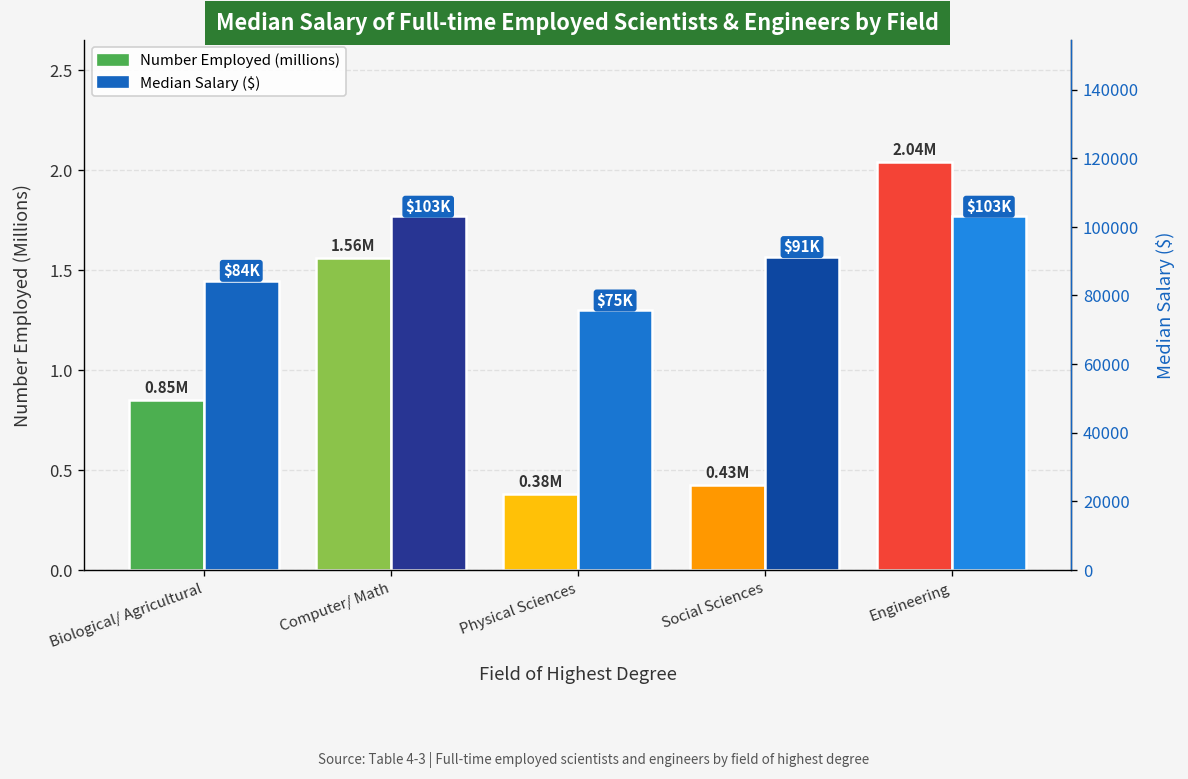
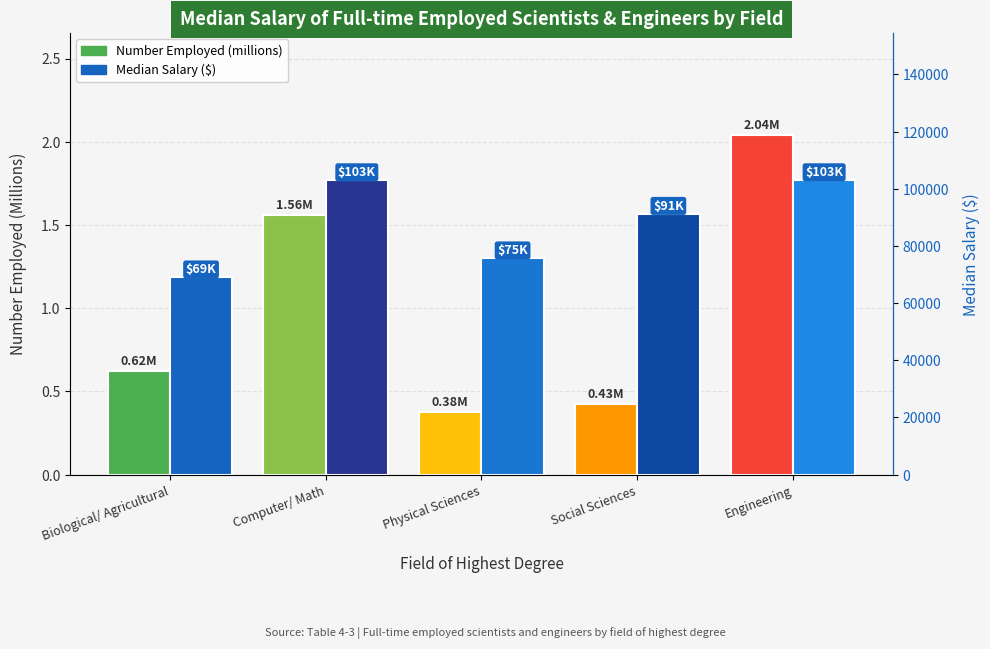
Number Employed (millions), Biological/ Agricultural: 0.85M -> 0.62M
Median Salary ($), Biological/ Agricultural: $84K -> $69K
